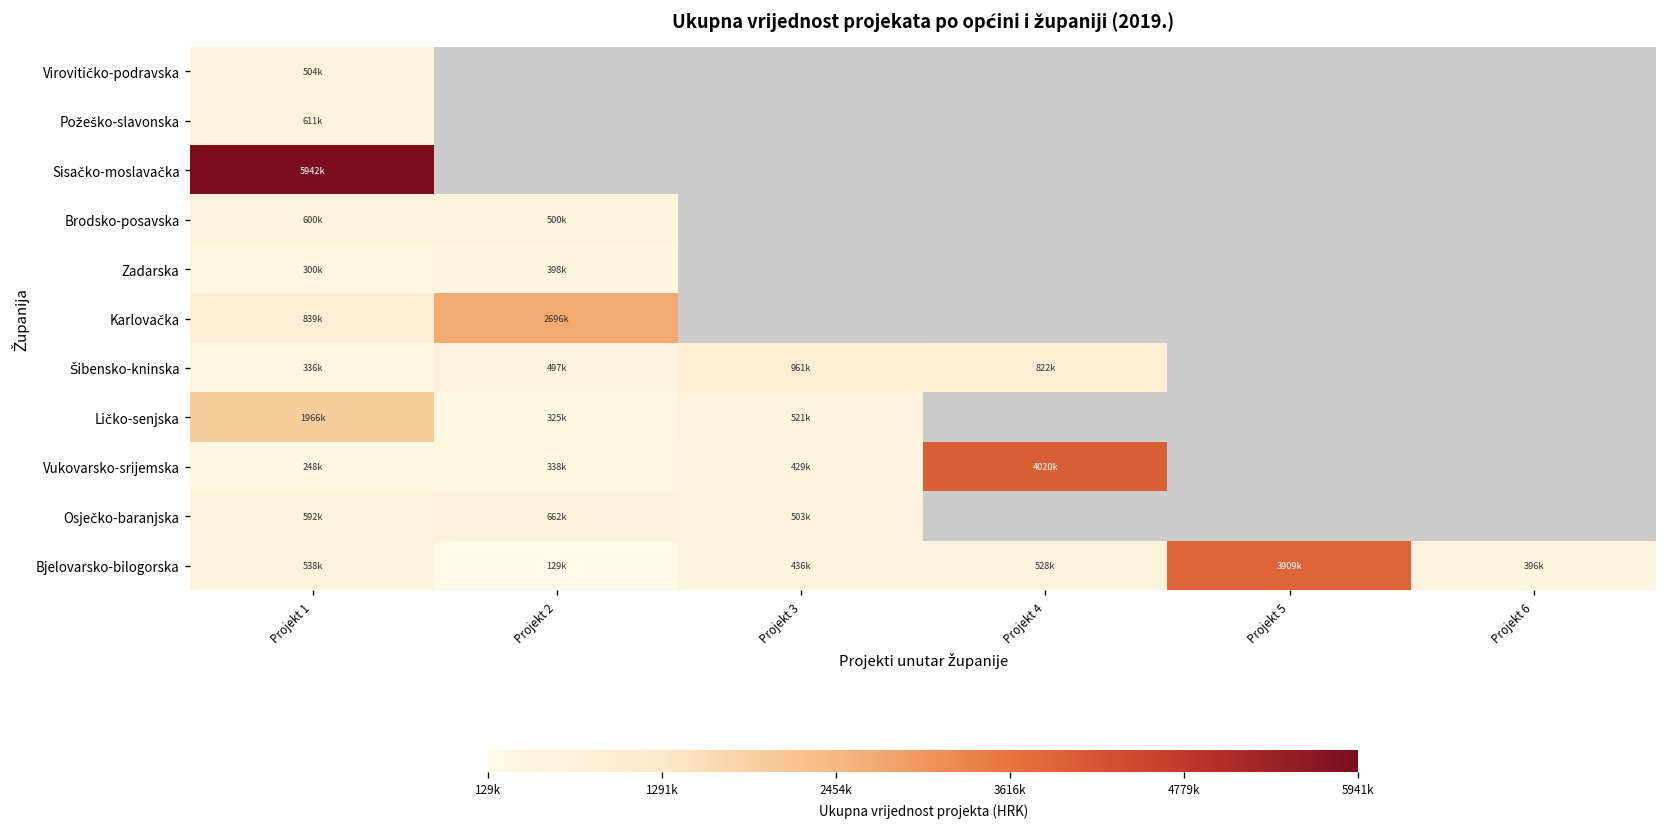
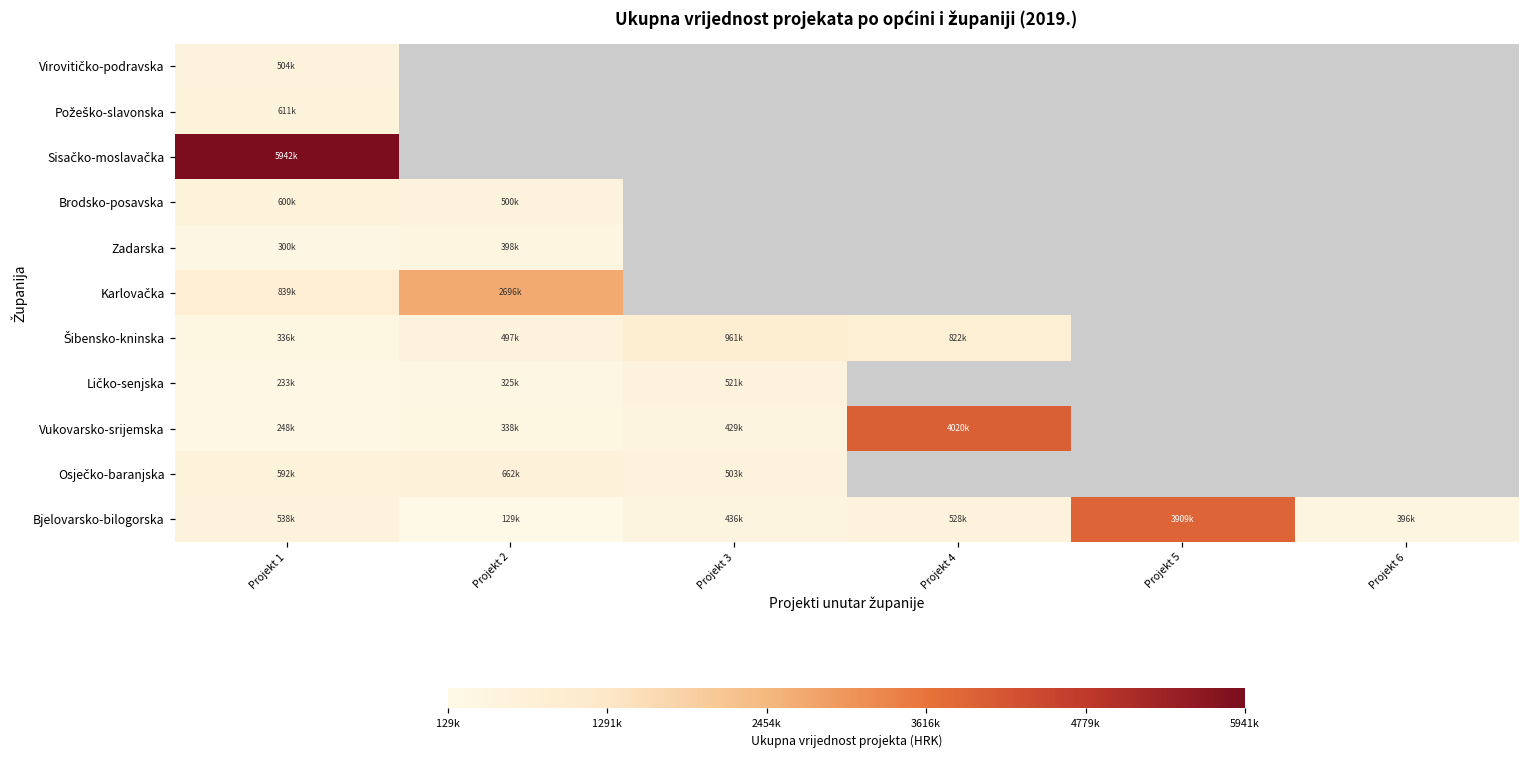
Ličko-senjska, Projekt 1: 1966k -> 233k
